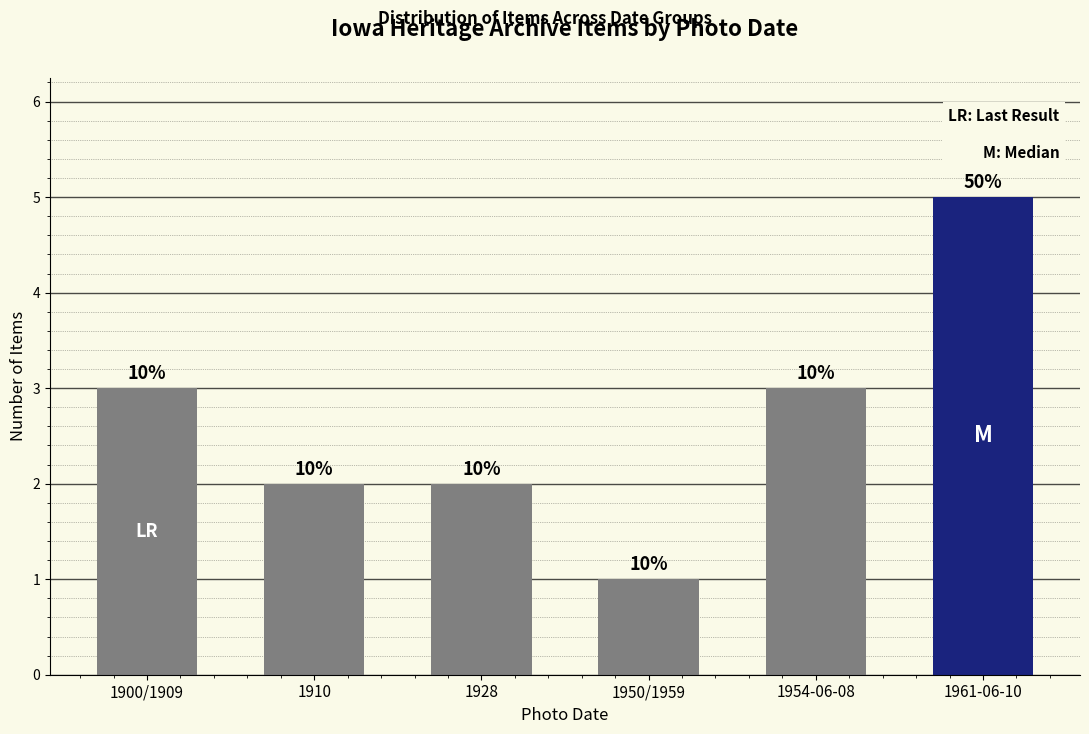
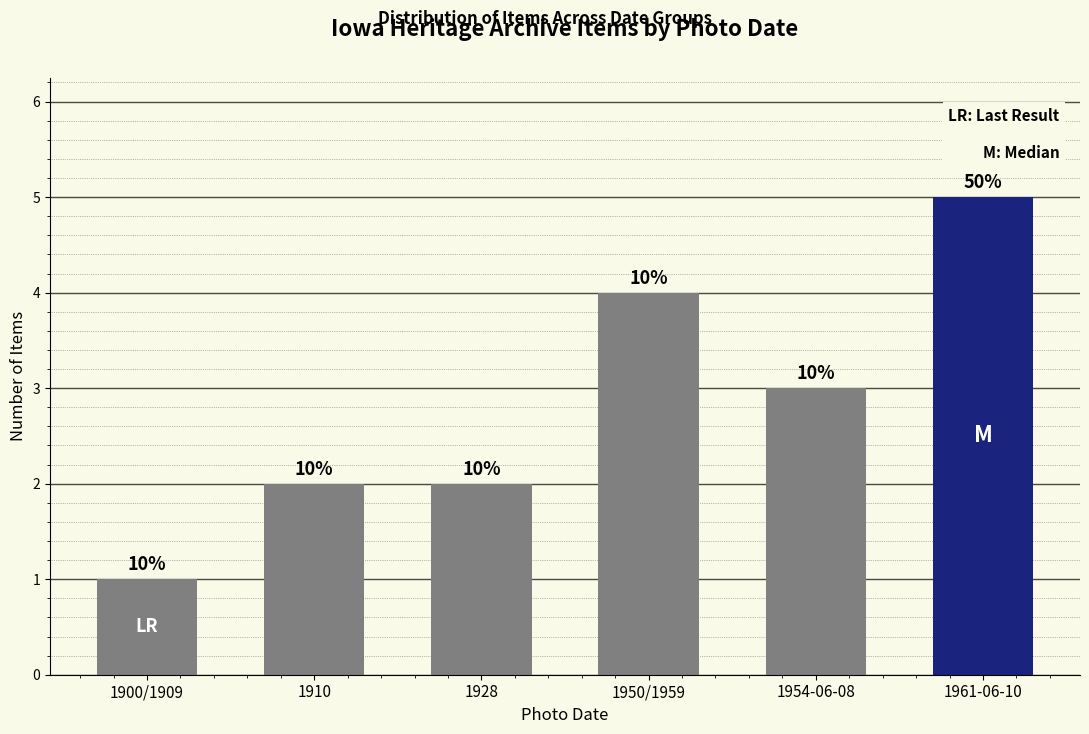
1900/1909: 3 -> 1
1950/1959: 1 -> 4
